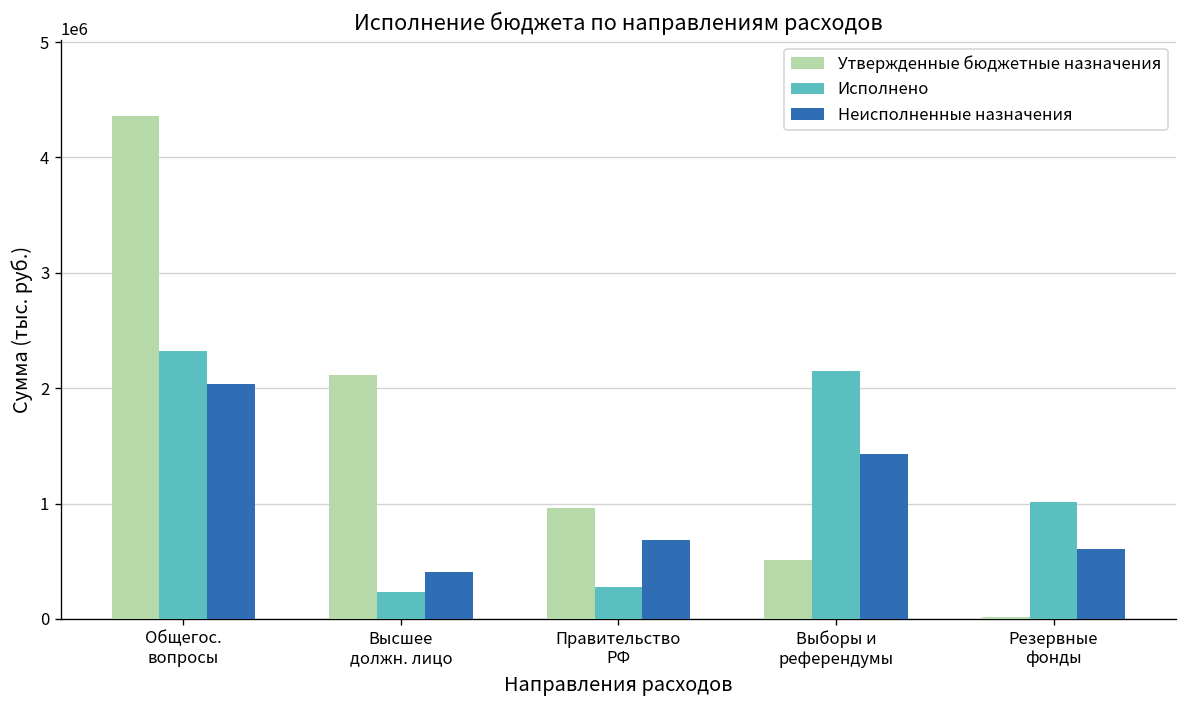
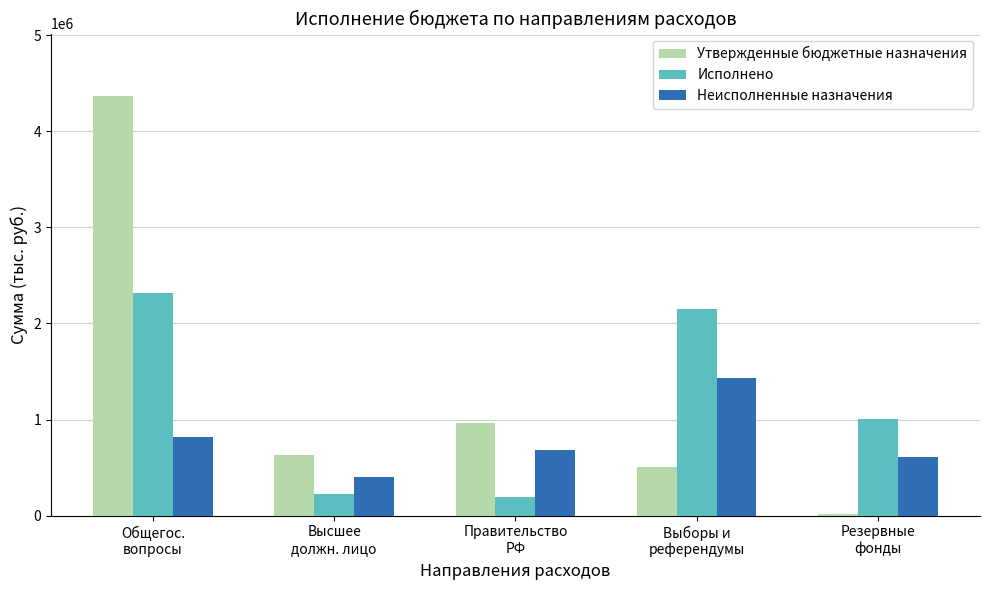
Неисполненные назначения, Общегос. вопросы: 2000000 -> 800000
Утвержденные бюджетные назначения, Высшее должн. лицо: 2100000 -> 600000
Исполнено, Правительство РФ: 300000 -> 200000
